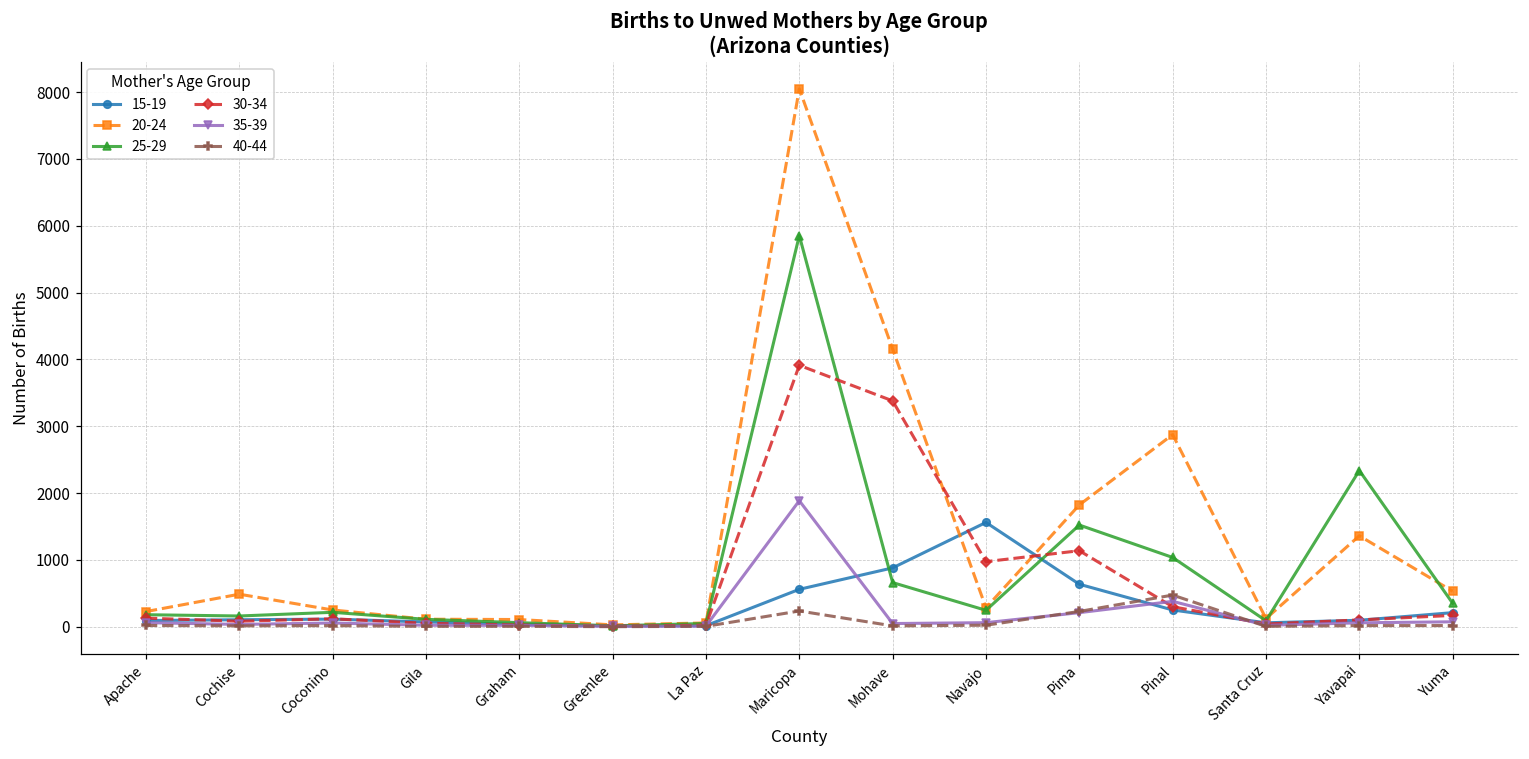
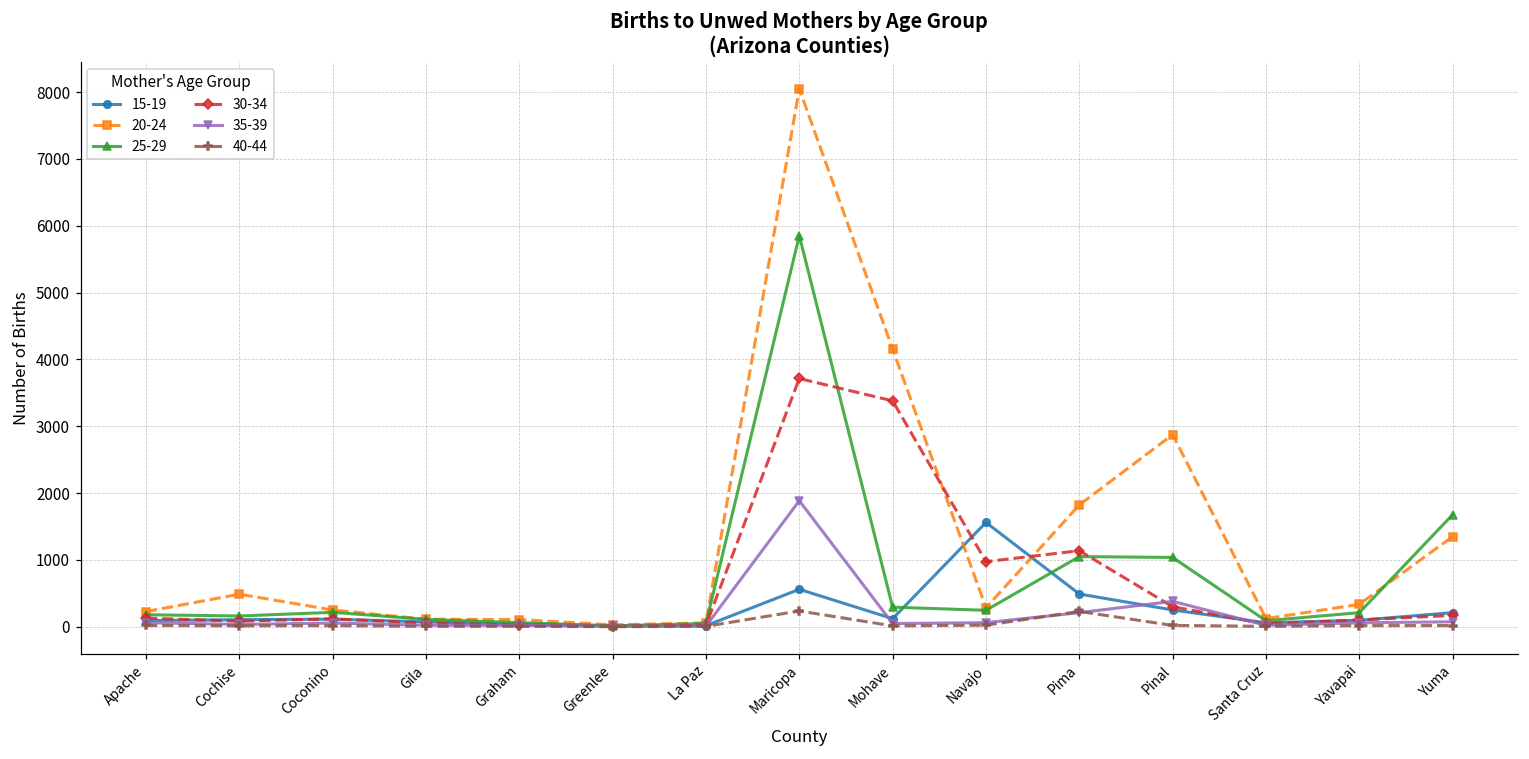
30-34, Maricopa: 3900 -> 3700
15-19, Mohave: 900 -> 100
25-29, Mohave: 700 -> 300
15-19, Pima: 600 -> 500
25-29, Pima: 1500 -> 1000
40-44, Pinal: 500 -> 0
20-24, Yavapai: 1400 -> 300
25-29, Yavapai: 2300 -> 200
20-24, Yuma: 500 -> 1300
25-29, Yuma: 400 -> 1700
